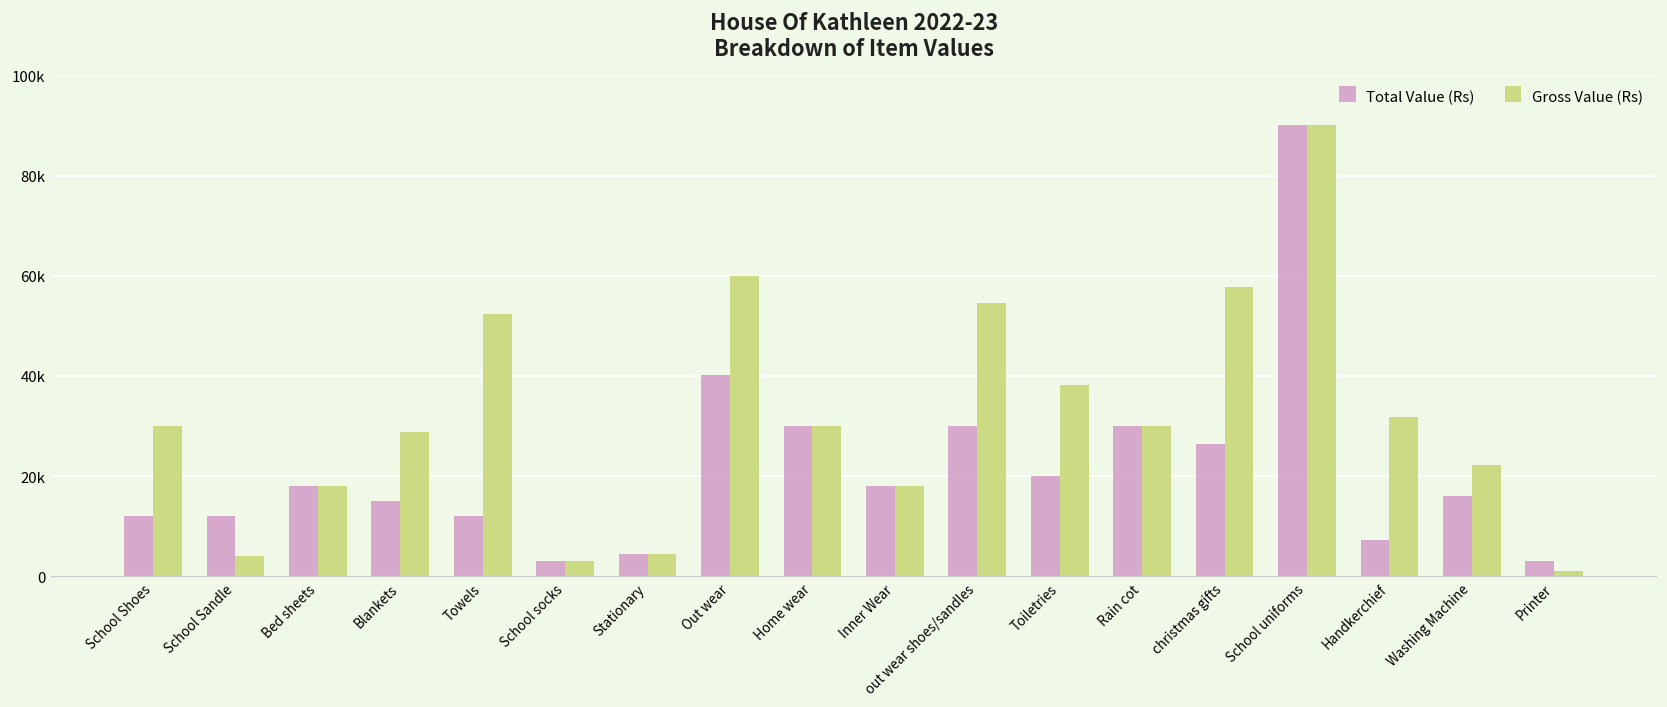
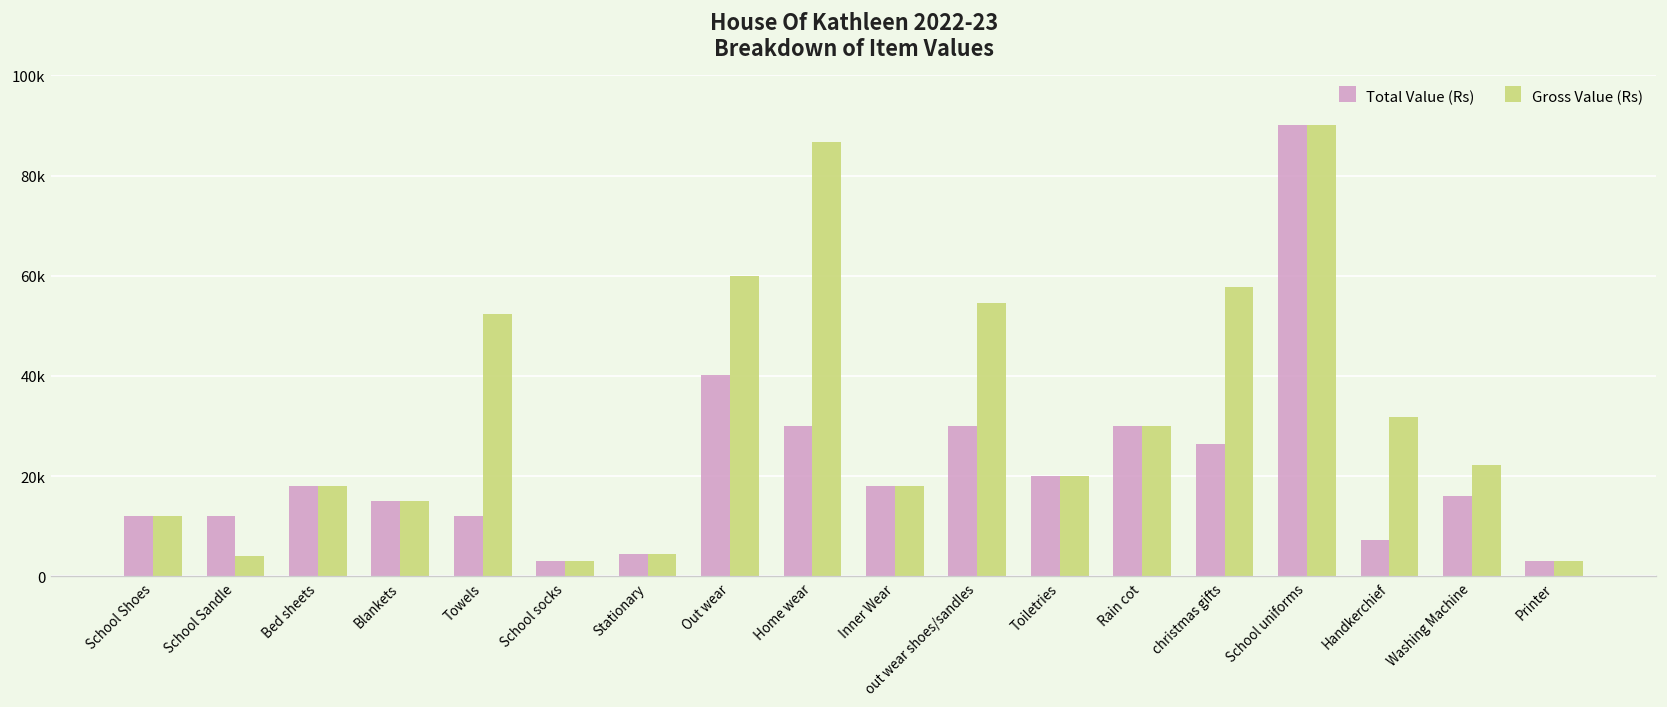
Gross Value (Rs), School Shoes: 30000 -> 12000
Gross Value (Rs), Blankets: 29000 -> 15000
Gross Value (Rs), Home wear: 30000 -> 87000
Gross Value (Rs), Toiletries: 38000 -> 20000
Gross Value (Rs), Printer: 1000 -> 3000
